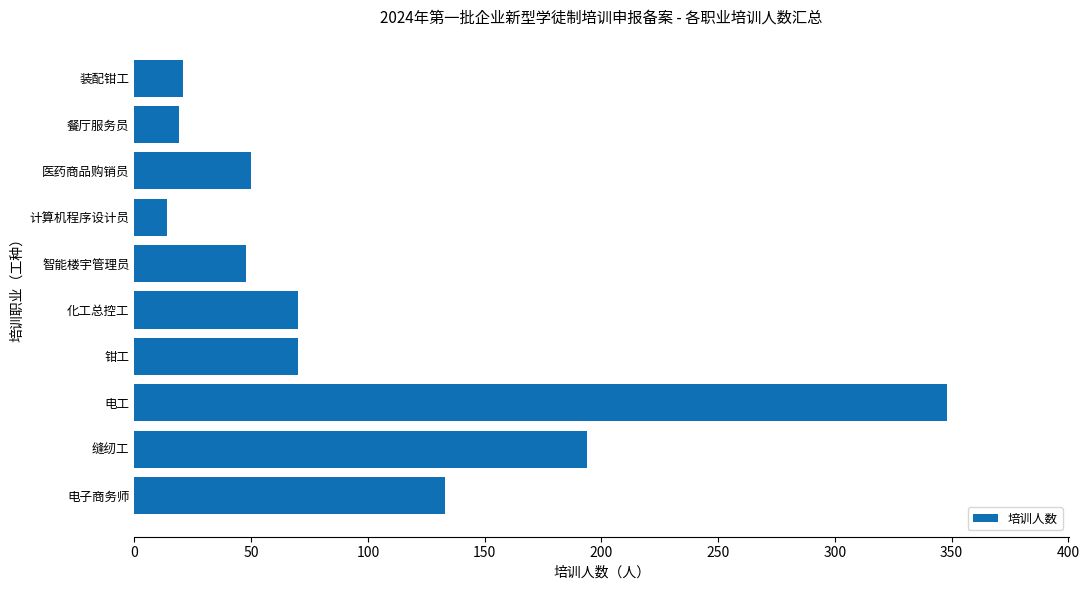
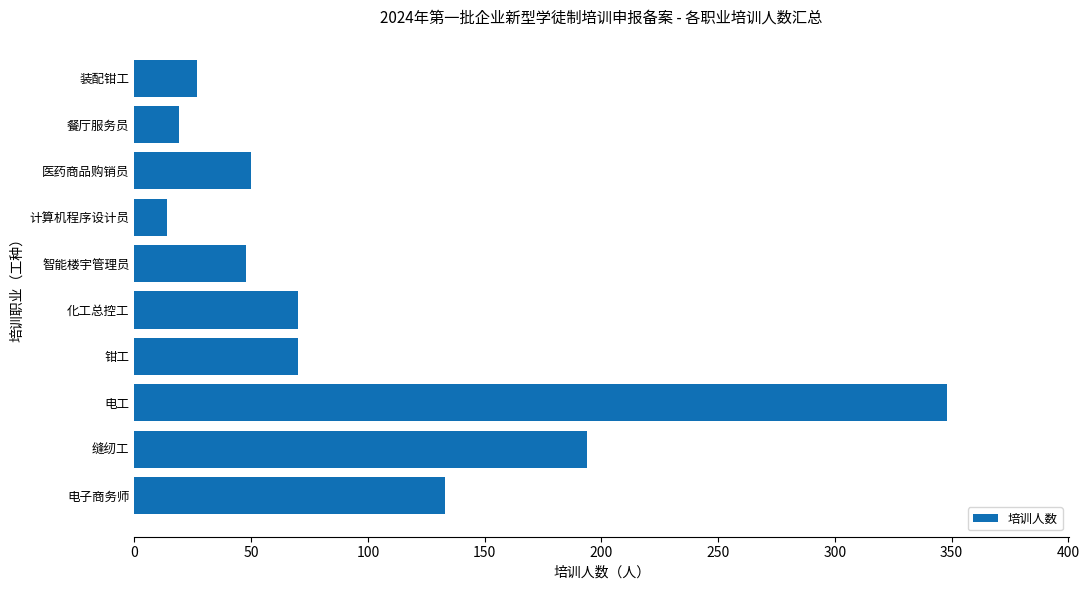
装配钳工: 21 -> 27
